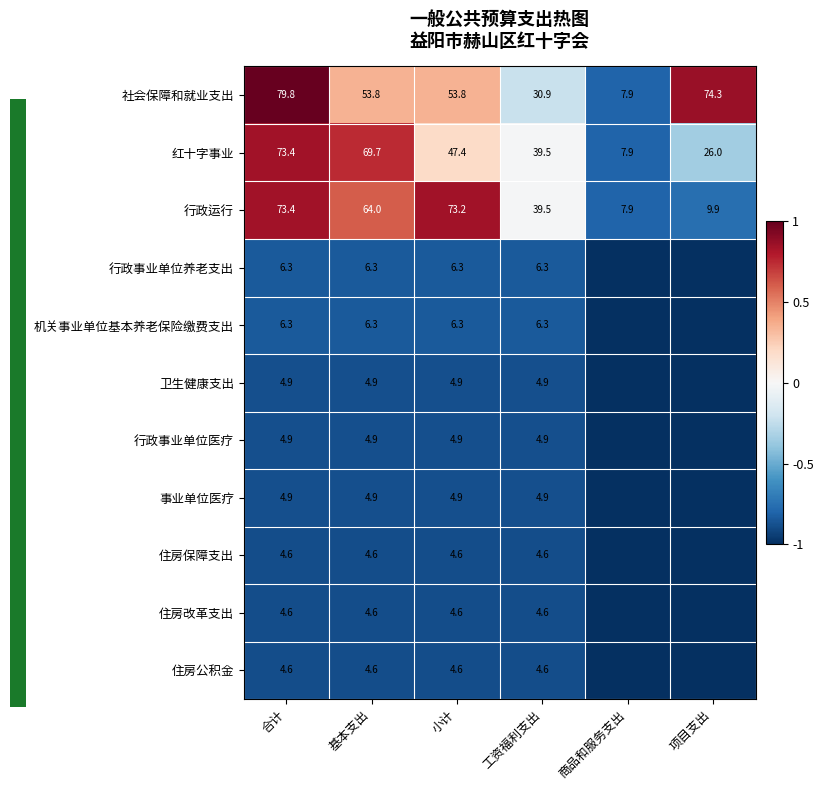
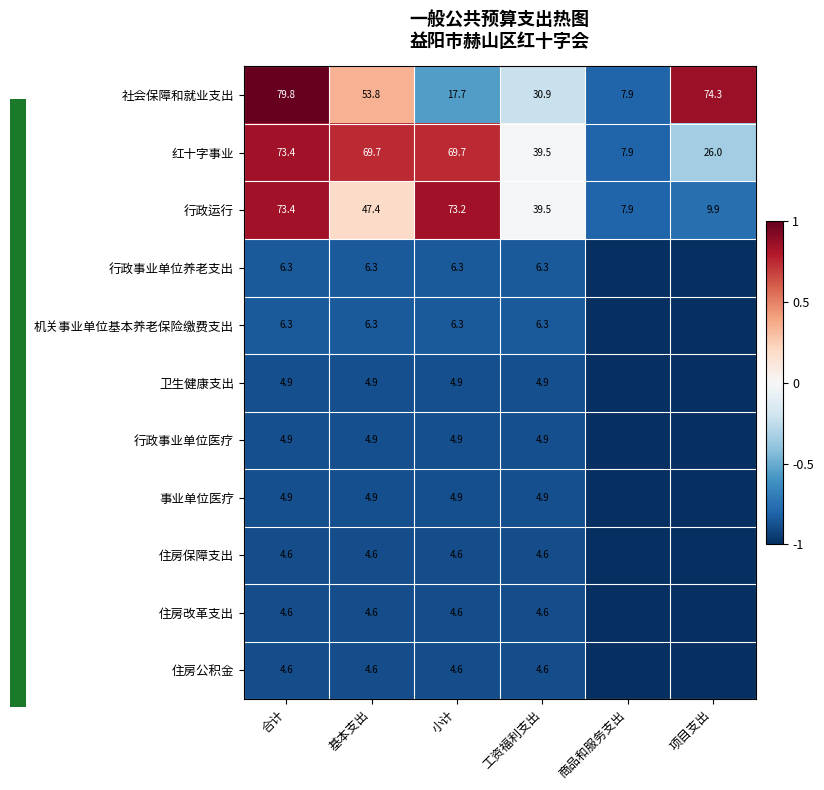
社会保障和就业支出, 小计: 53.8 -> 17.7
红十字事业, 小计: 47.4 -> 69.7
行政运行, 基本支出: 64.0 -> 47.4
